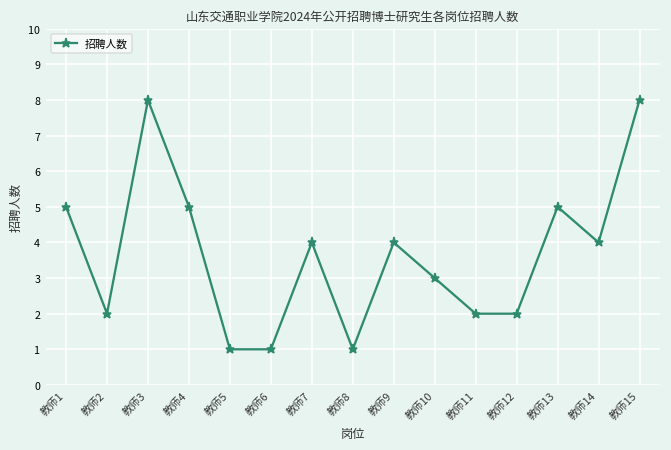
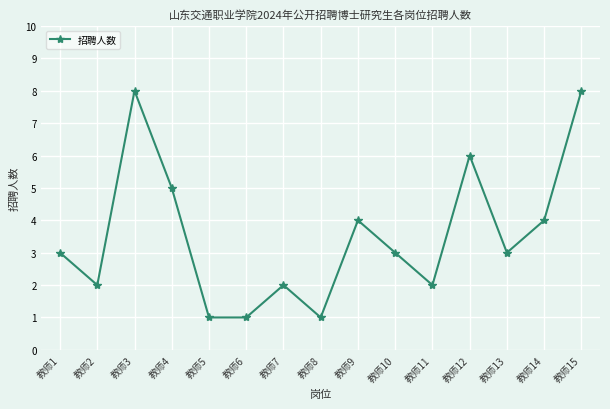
教师1: 5 -> 3
教师7: 4 -> 2
教师12: 2 -> 6
教师13: 5 -> 3
